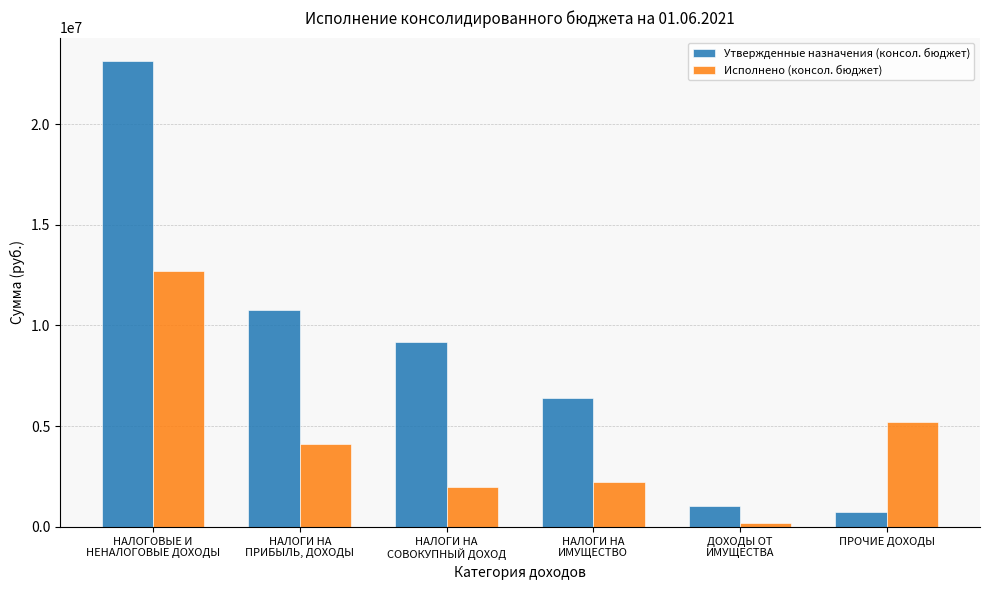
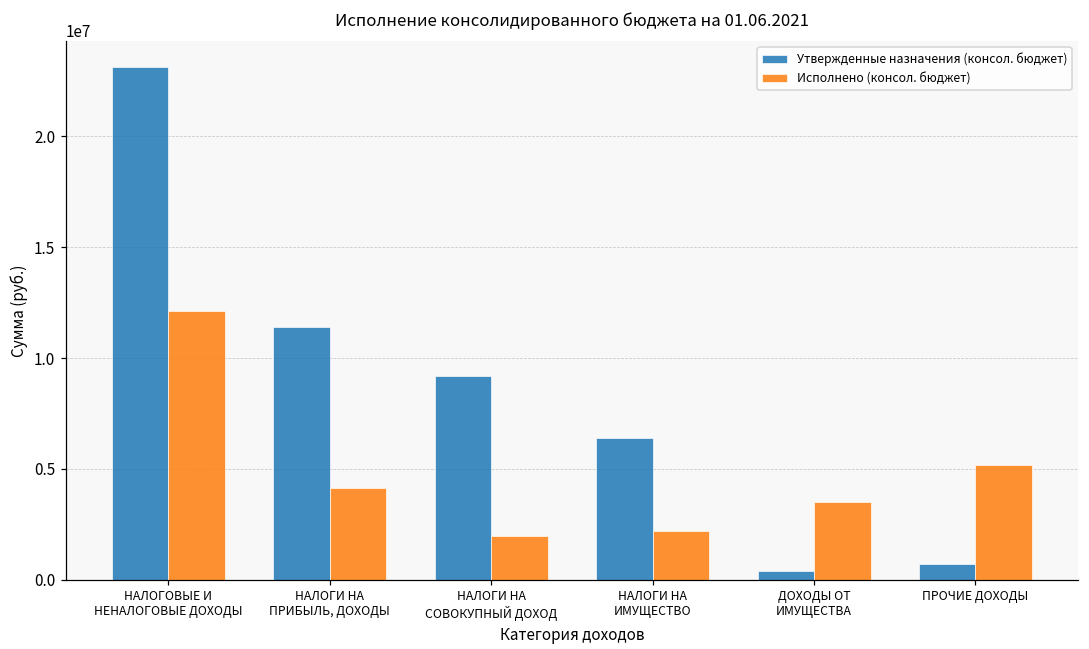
Исполнено (консол. бюджет), НАЛОГОВЫЕ И НЕНАЛОГОВЫЕ ДОХОДЫ: 12700000 -> 12100000
Утвержденные назначения (консол. бюджет), НАЛОГИ НА ПРИБЫЛЬ, ДОХОДЫ: 10800000 -> 11400000
Утвержденные назначения (консол. бюджет), ДОХОДЫ ОТ ИМУЩЕСТВА: 1000000 -> 400000
Исполнено (консол. бюджет), ДОХОДЫ ОТ ИМУЩЕСТВА: 200000 -> 3500000
